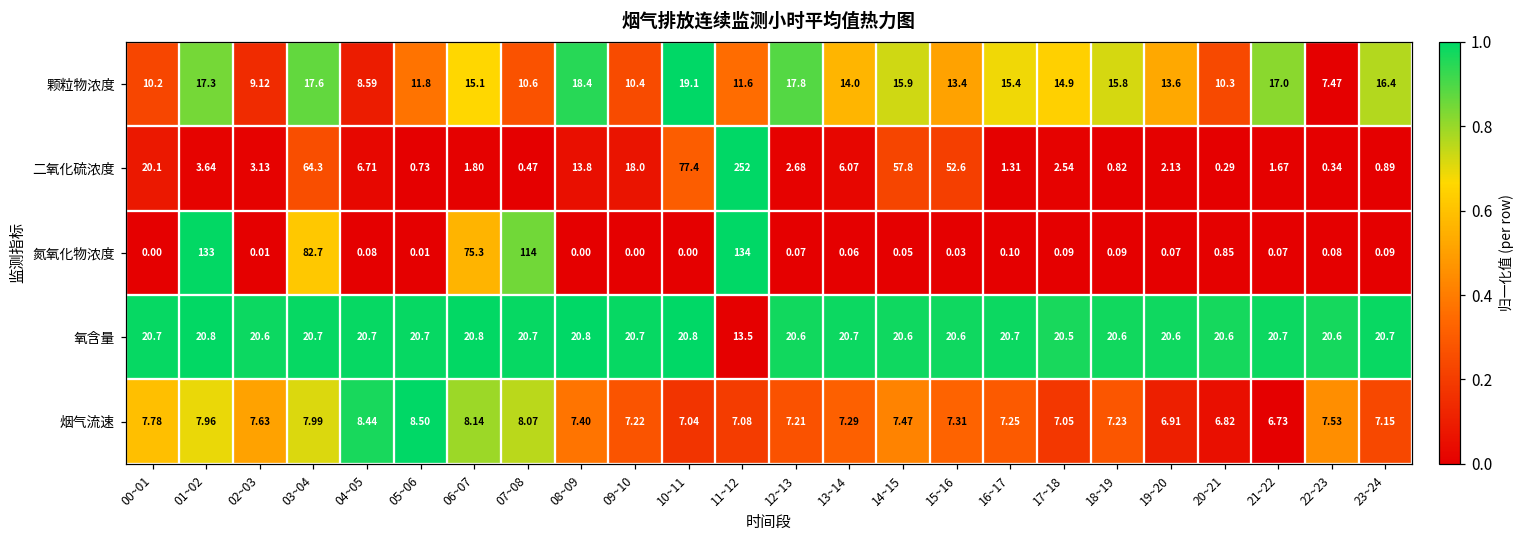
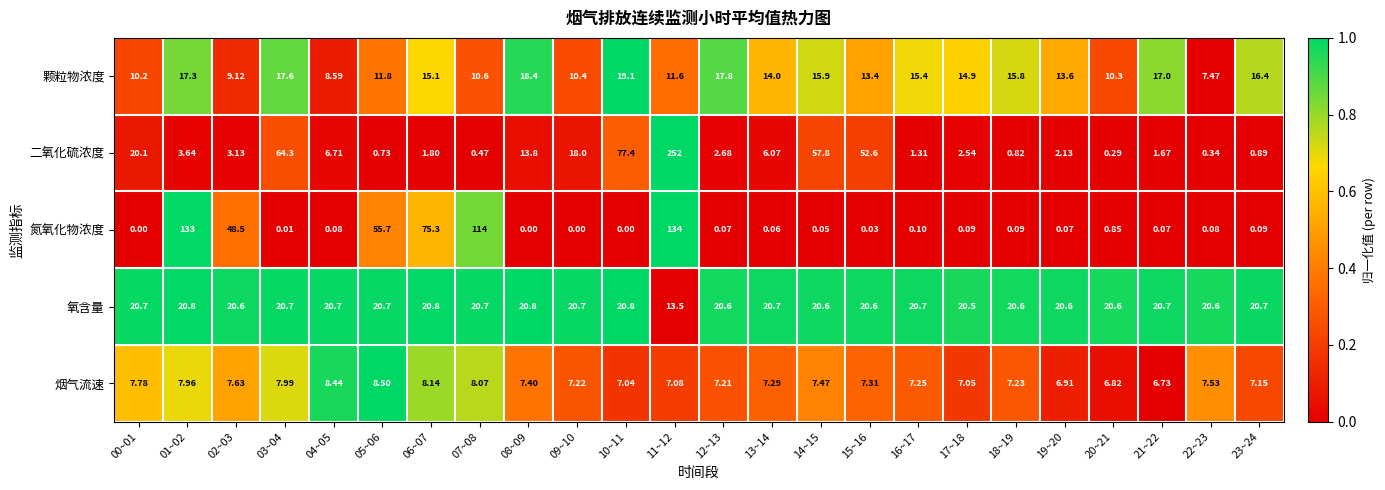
氮氧化物浓度, 02~03: 0.01 -> 48.5
氮氧化物浓度, 03~04: 82.7 -> 0.01
氮氧化物浓度, 05~06: 0.01 -> 55.7
